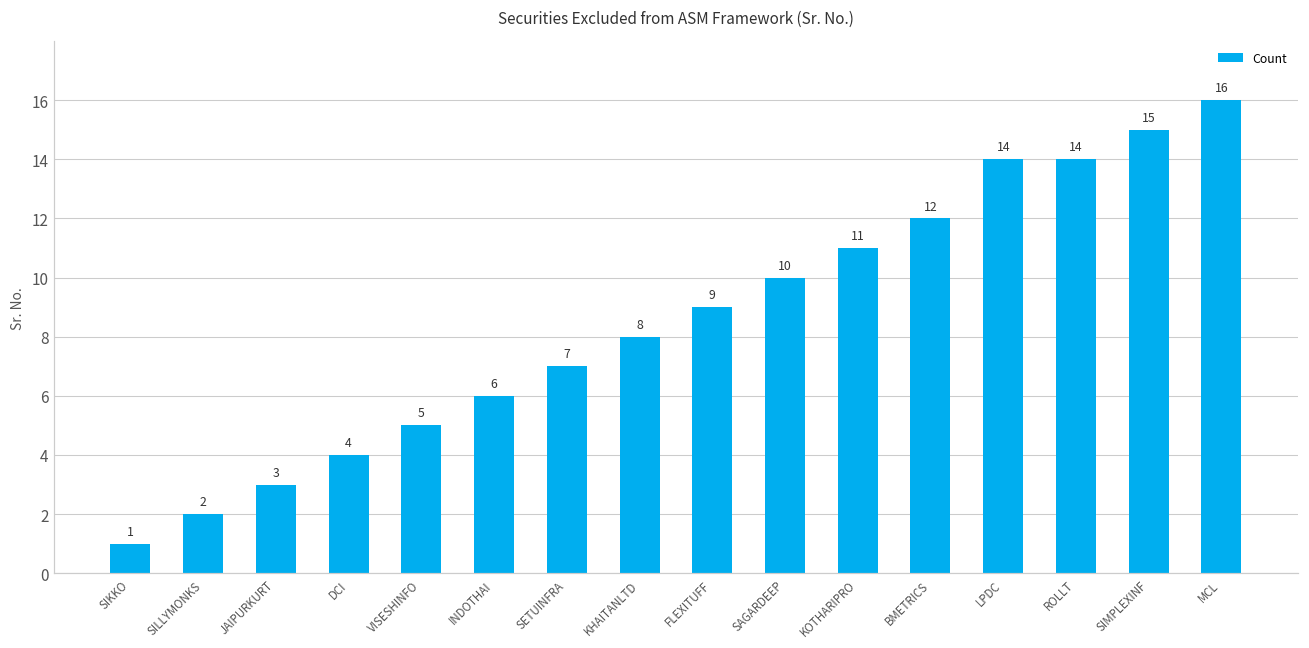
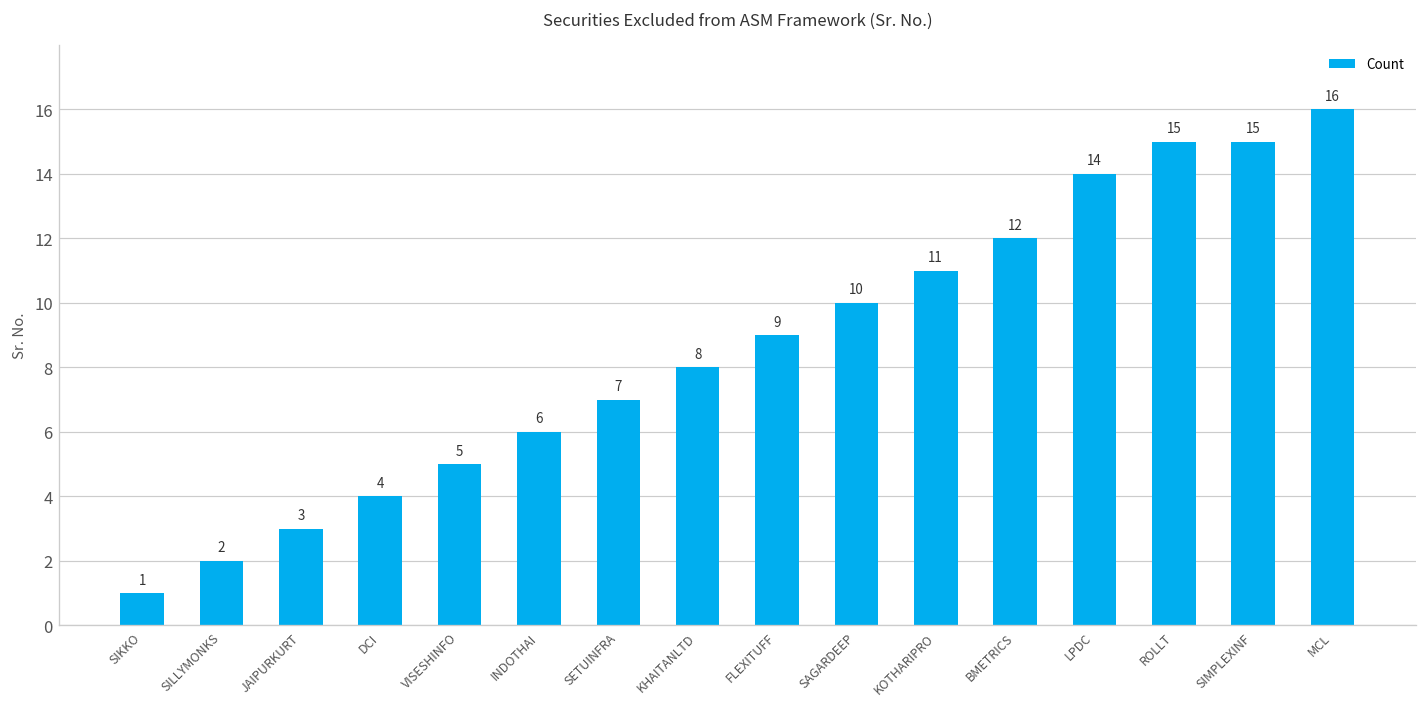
ROLLT: 14 -> 15
